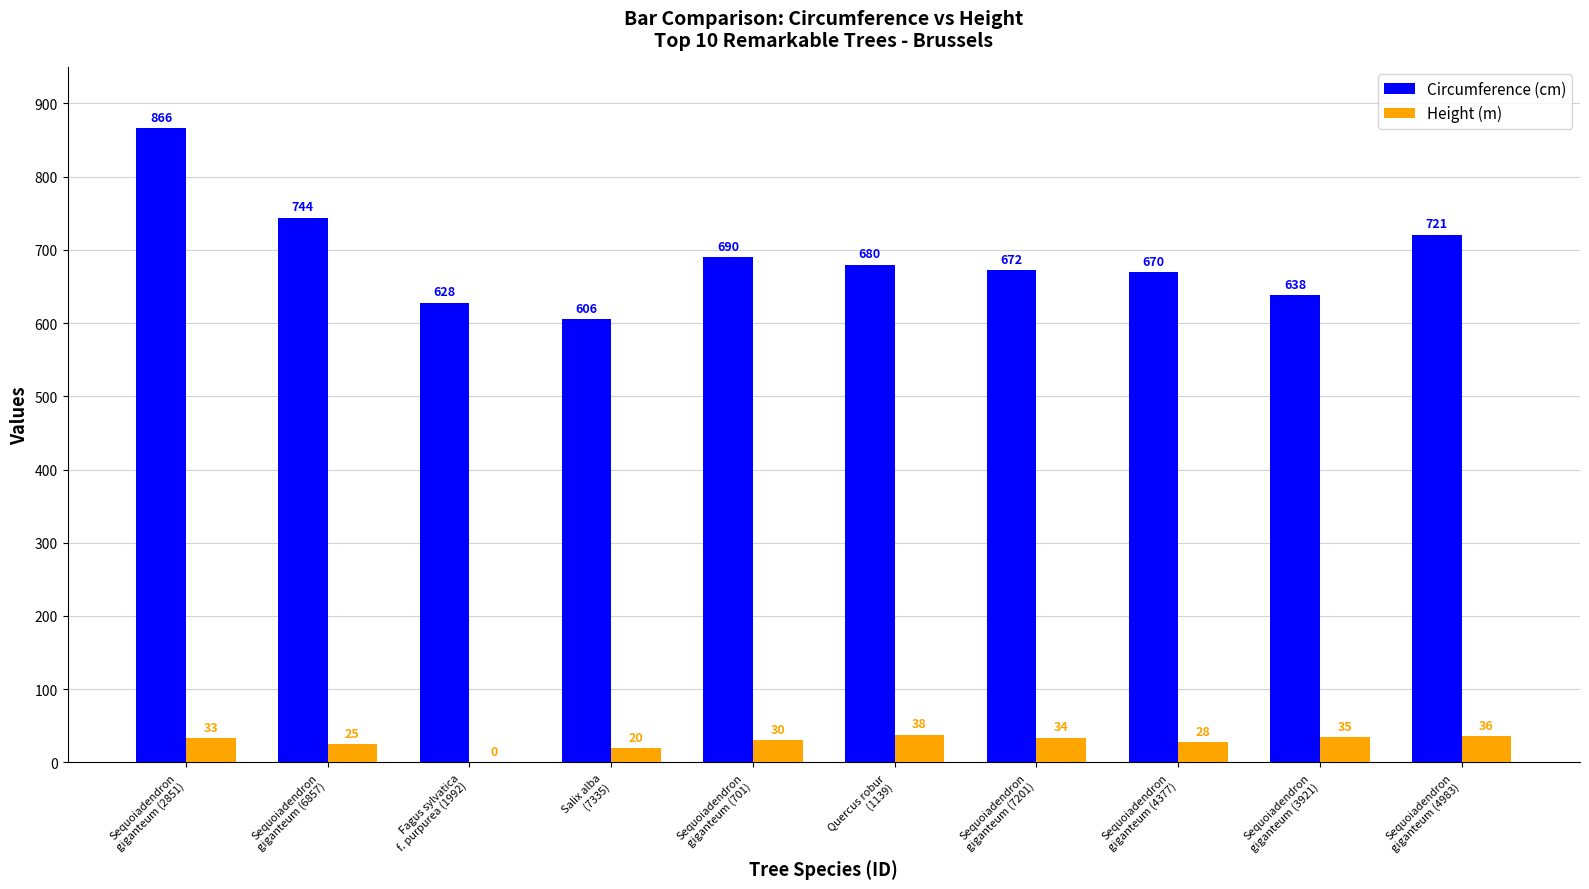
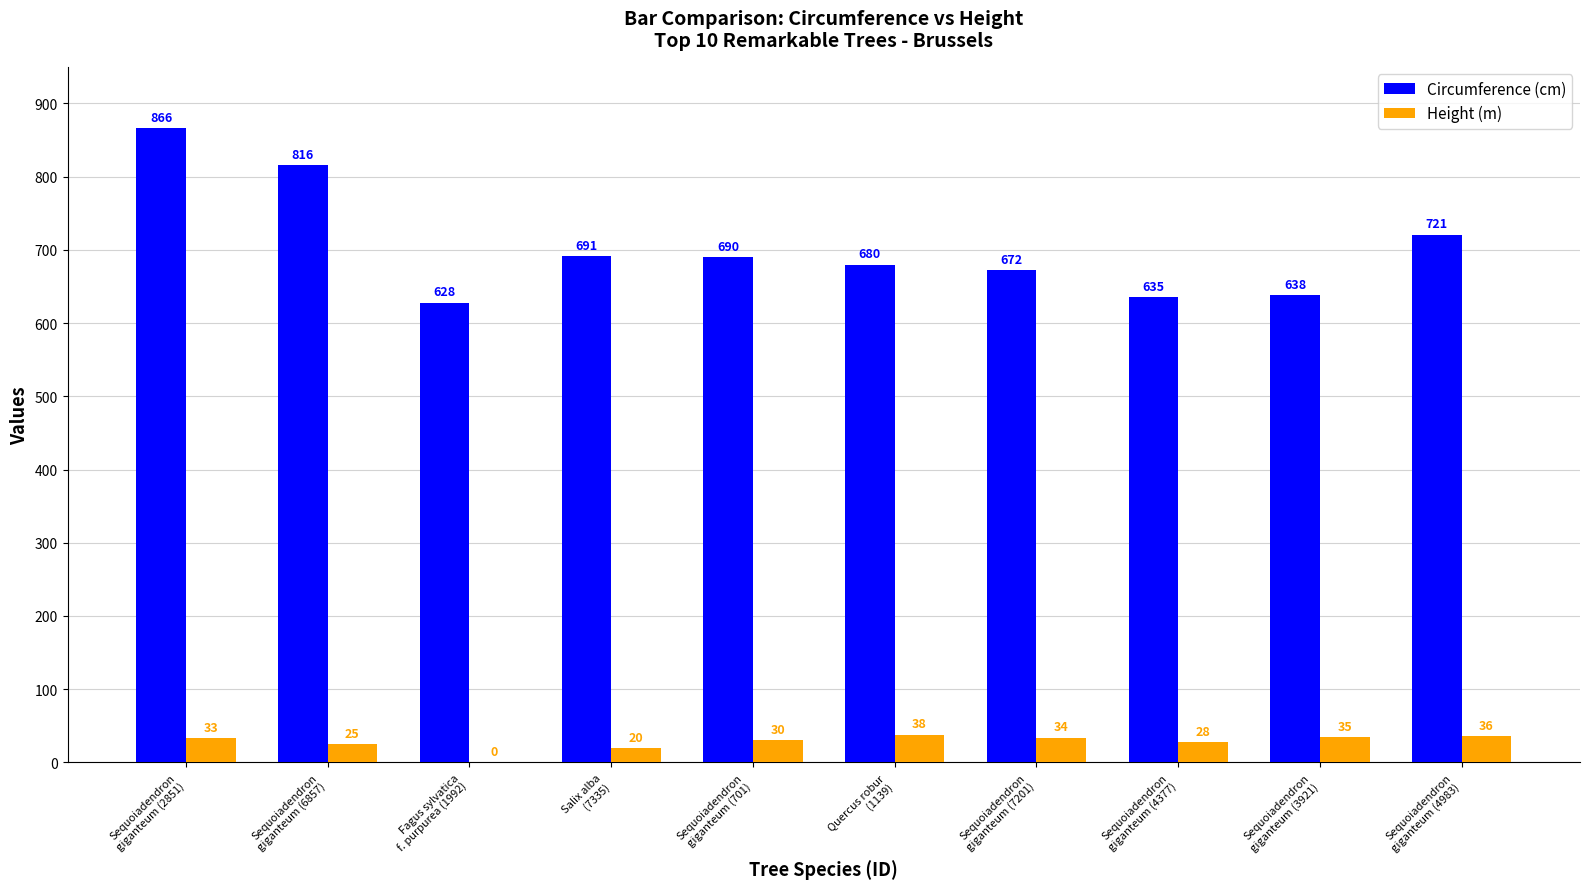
Circumference (cm), Sequoiadendron giganteum (6857): 744 -> 816
Circumference (cm), Salix alba (7335): 606 -> 691
Circumference (cm), Sequoiadendron giganteum (4377): 670 -> 635
